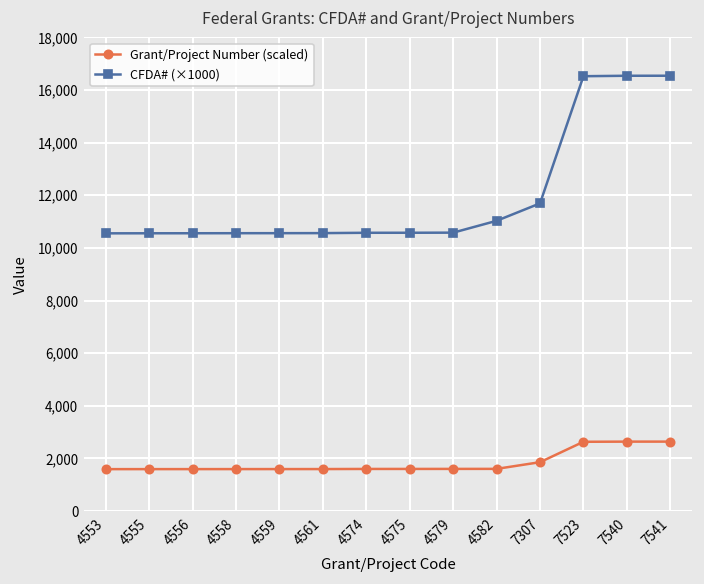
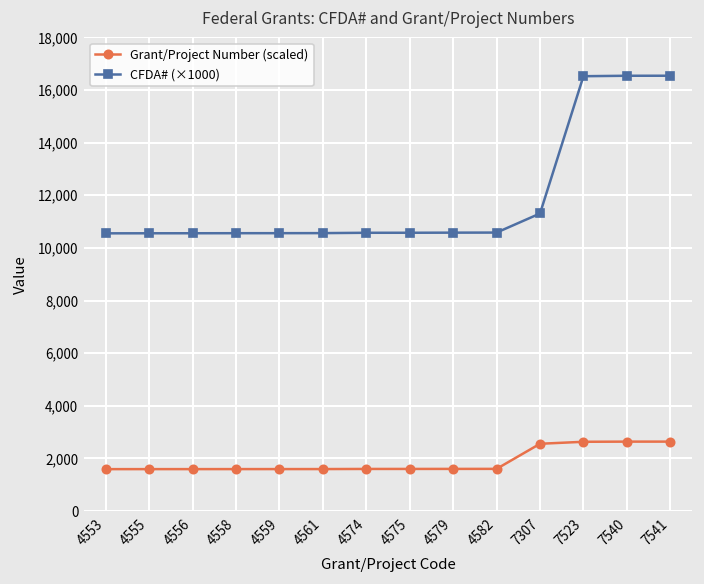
CFDA# (×1000), 4582: 11,000 -> 10,600
Grant/Project Number (scaled), 7307: 1,900 -> 2,600
CFDA# (×1000), 7307: 11,700 -> 11,300
